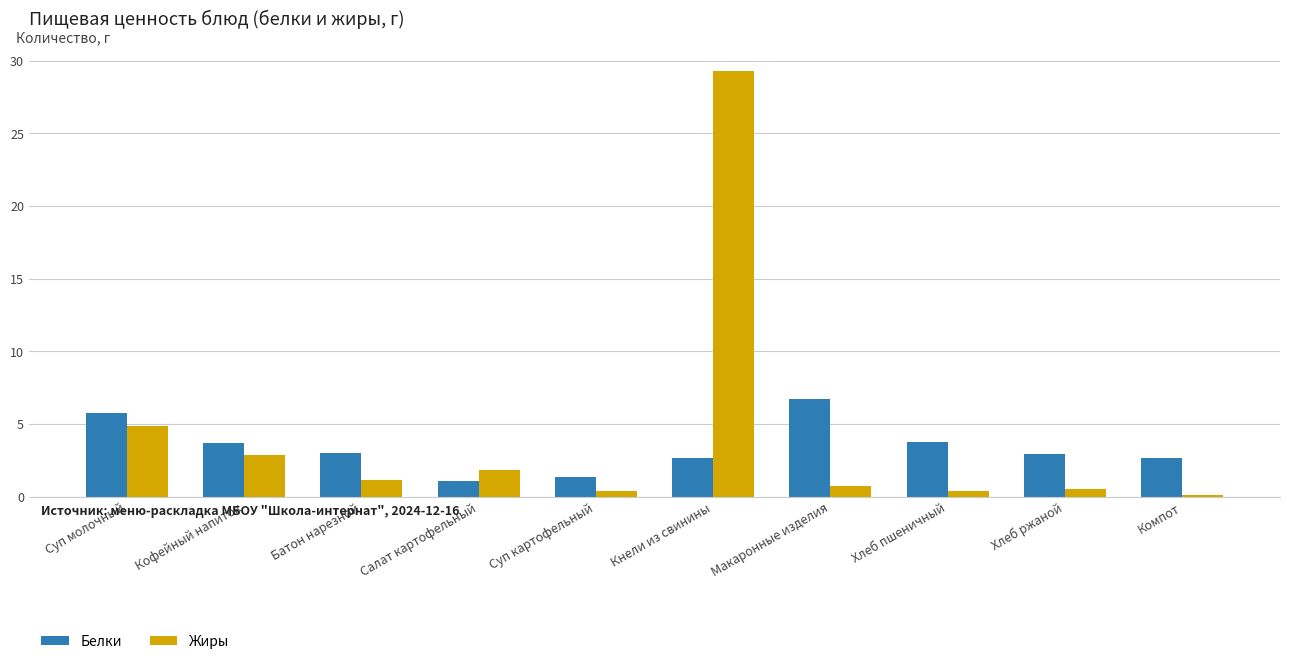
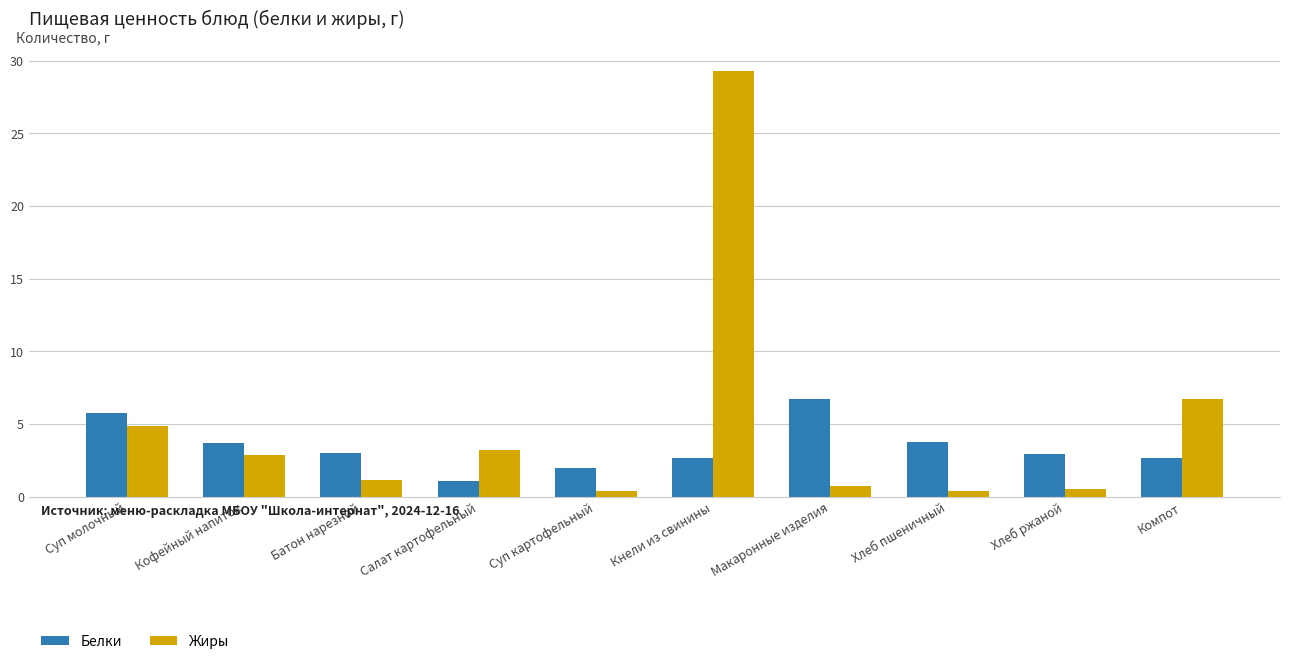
Жиры, Салат картофельный: 1.9 -> 3.2
Белки, Суп картофельный: 1.4 -> 2.0
Жиры, Компот: 0.1 -> 6.8
